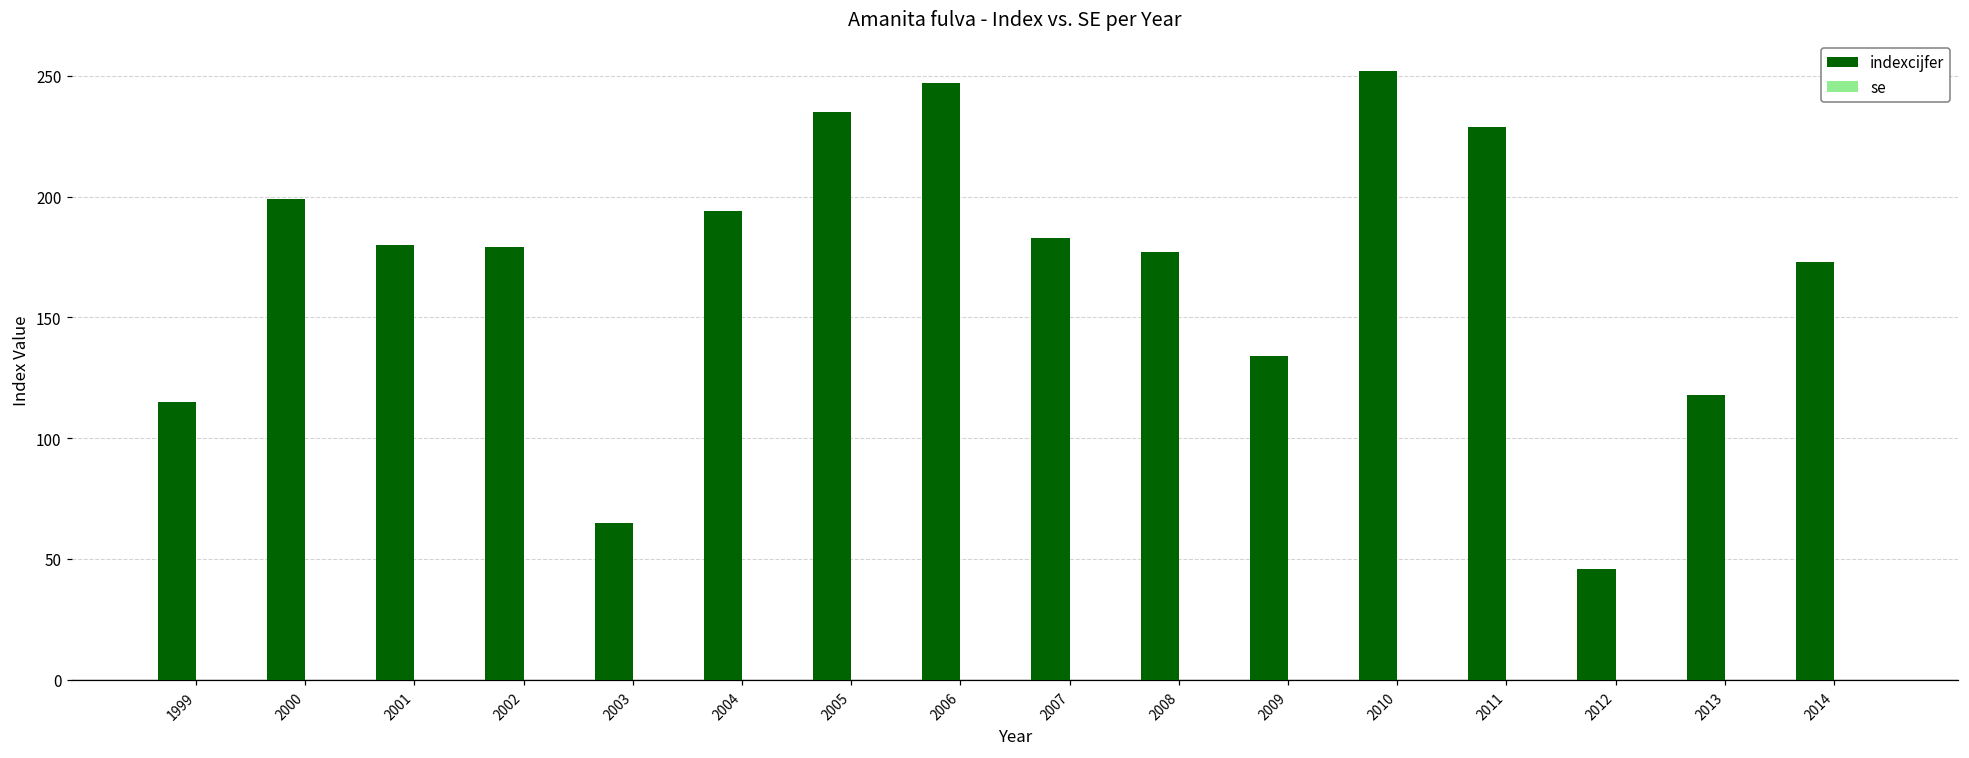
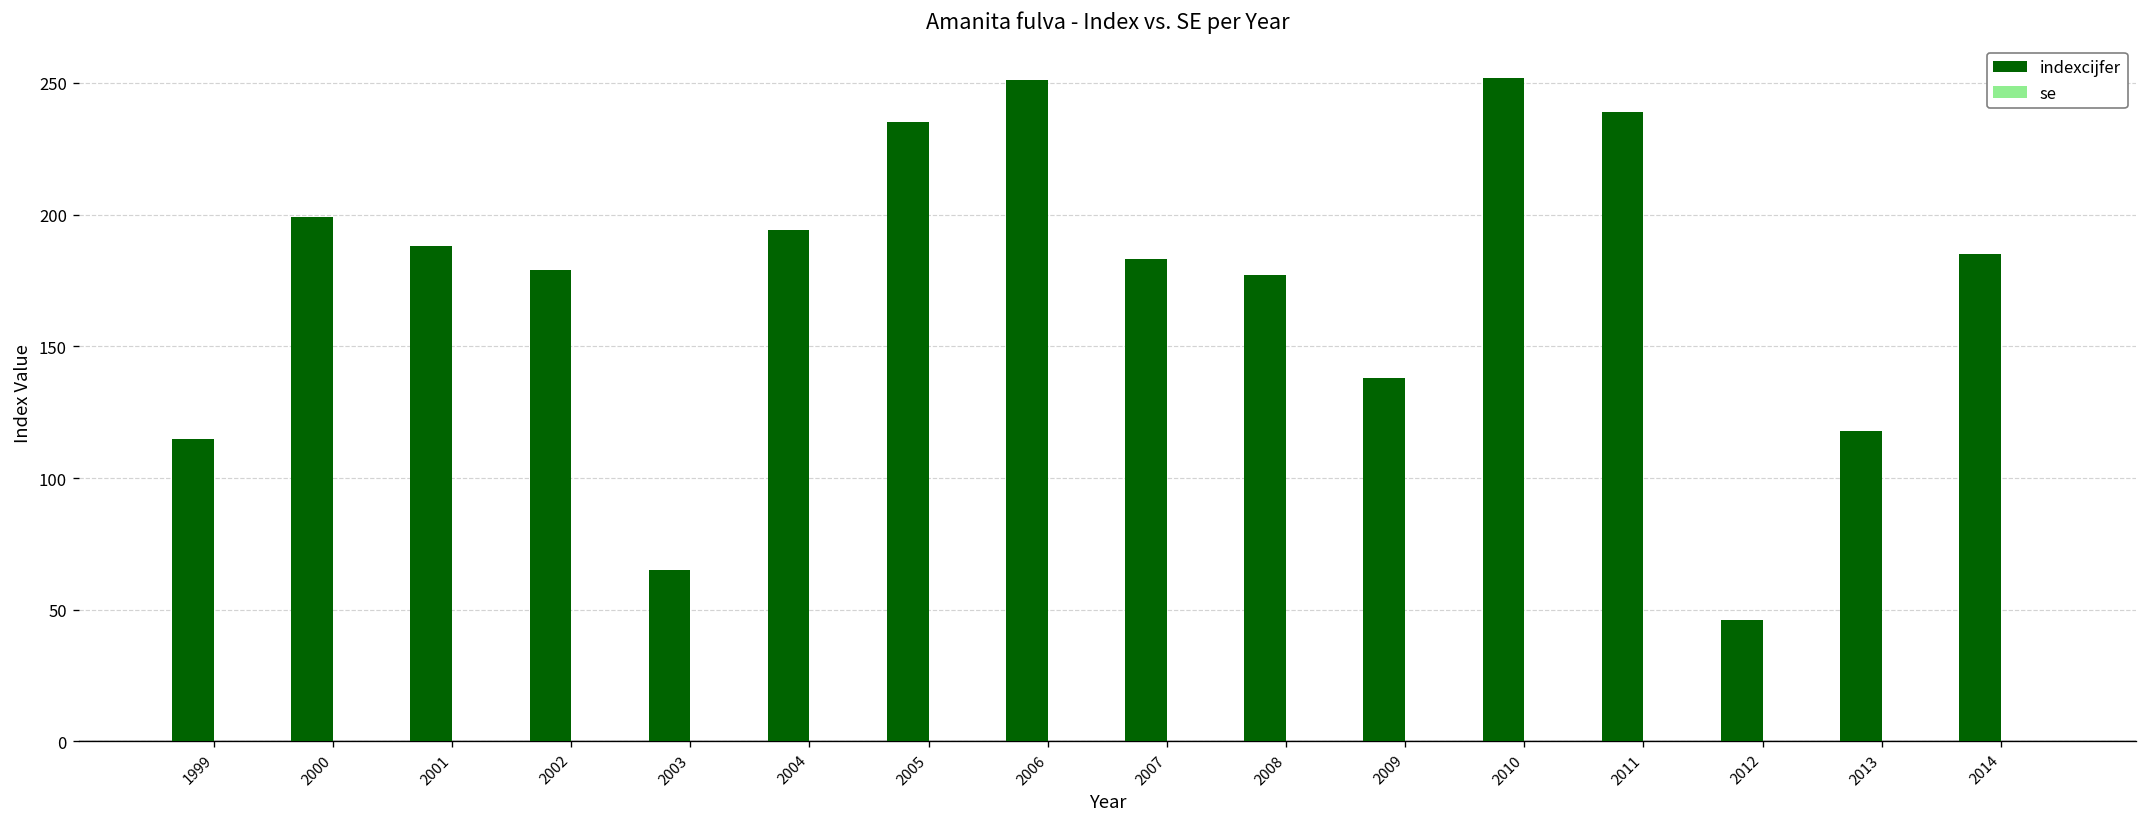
indexcijfer, 2001: 180 -> 188
indexcijfer, 2006: 247 -> 251
indexcijfer, 2009: 134 -> 138
indexcijfer, 2011: 229 -> 239
indexcijfer, 2014: 173 -> 185
